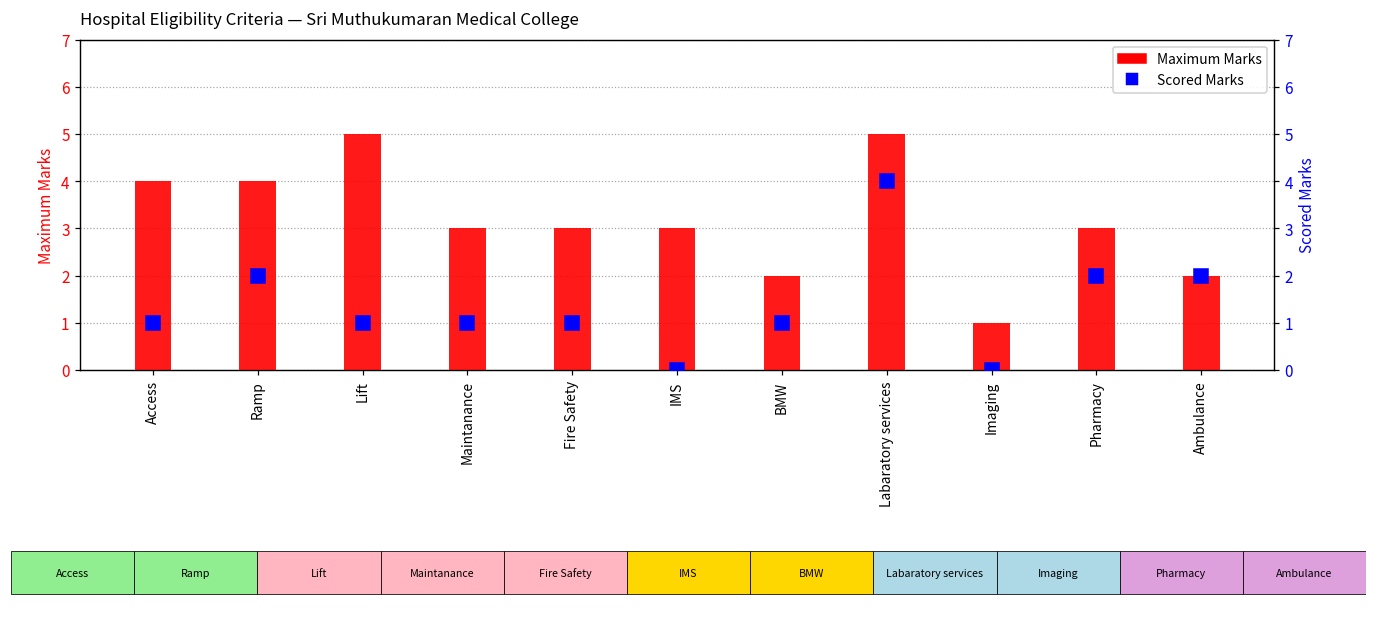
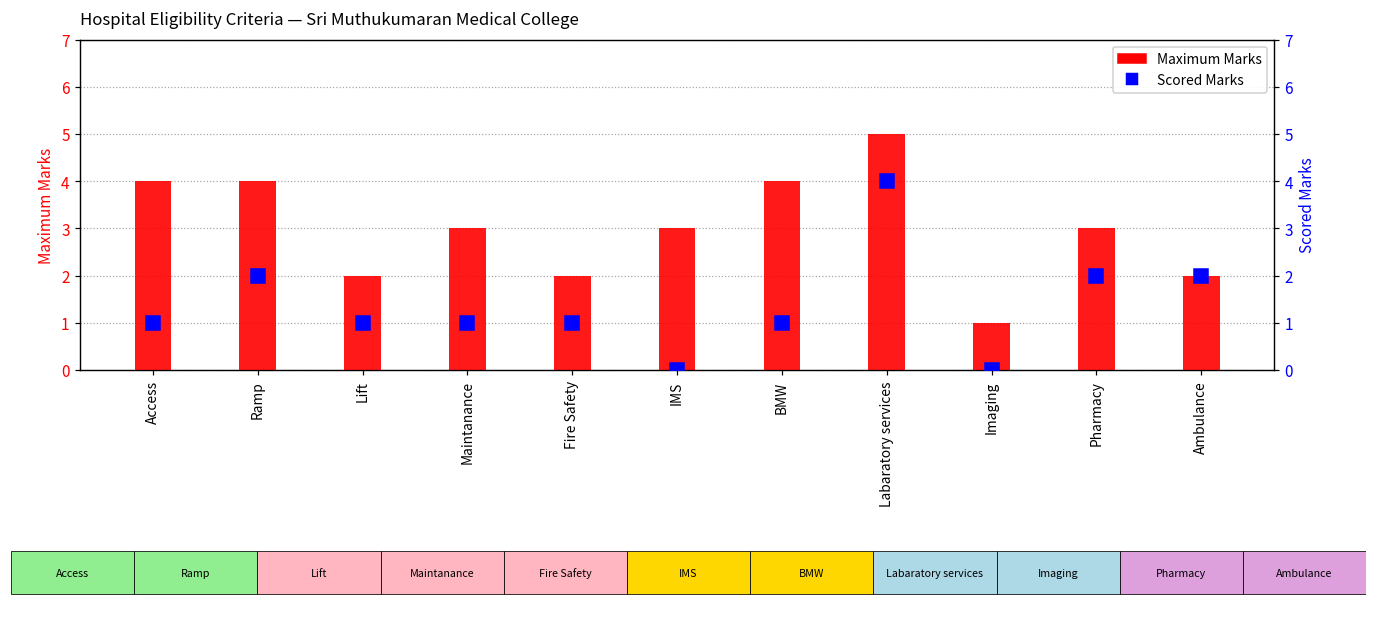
Maximum Marks, Lift: 5 -> 2
Maximum Marks, Fire Safety: 3 -> 2
Maximum Marks, BMW: 2 -> 4
